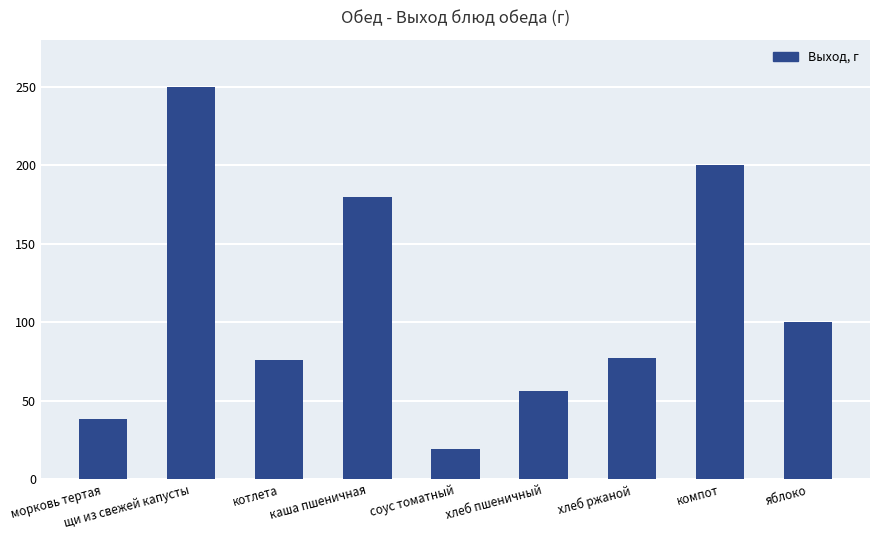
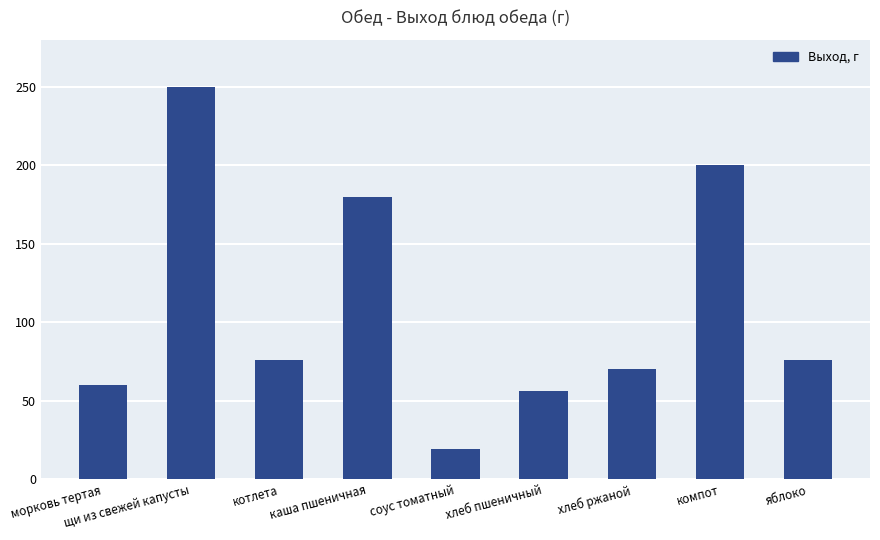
морковь тертая: 38 -> 60
хлеб ржаной: 77 -> 70
яблоко: 100 -> 76
